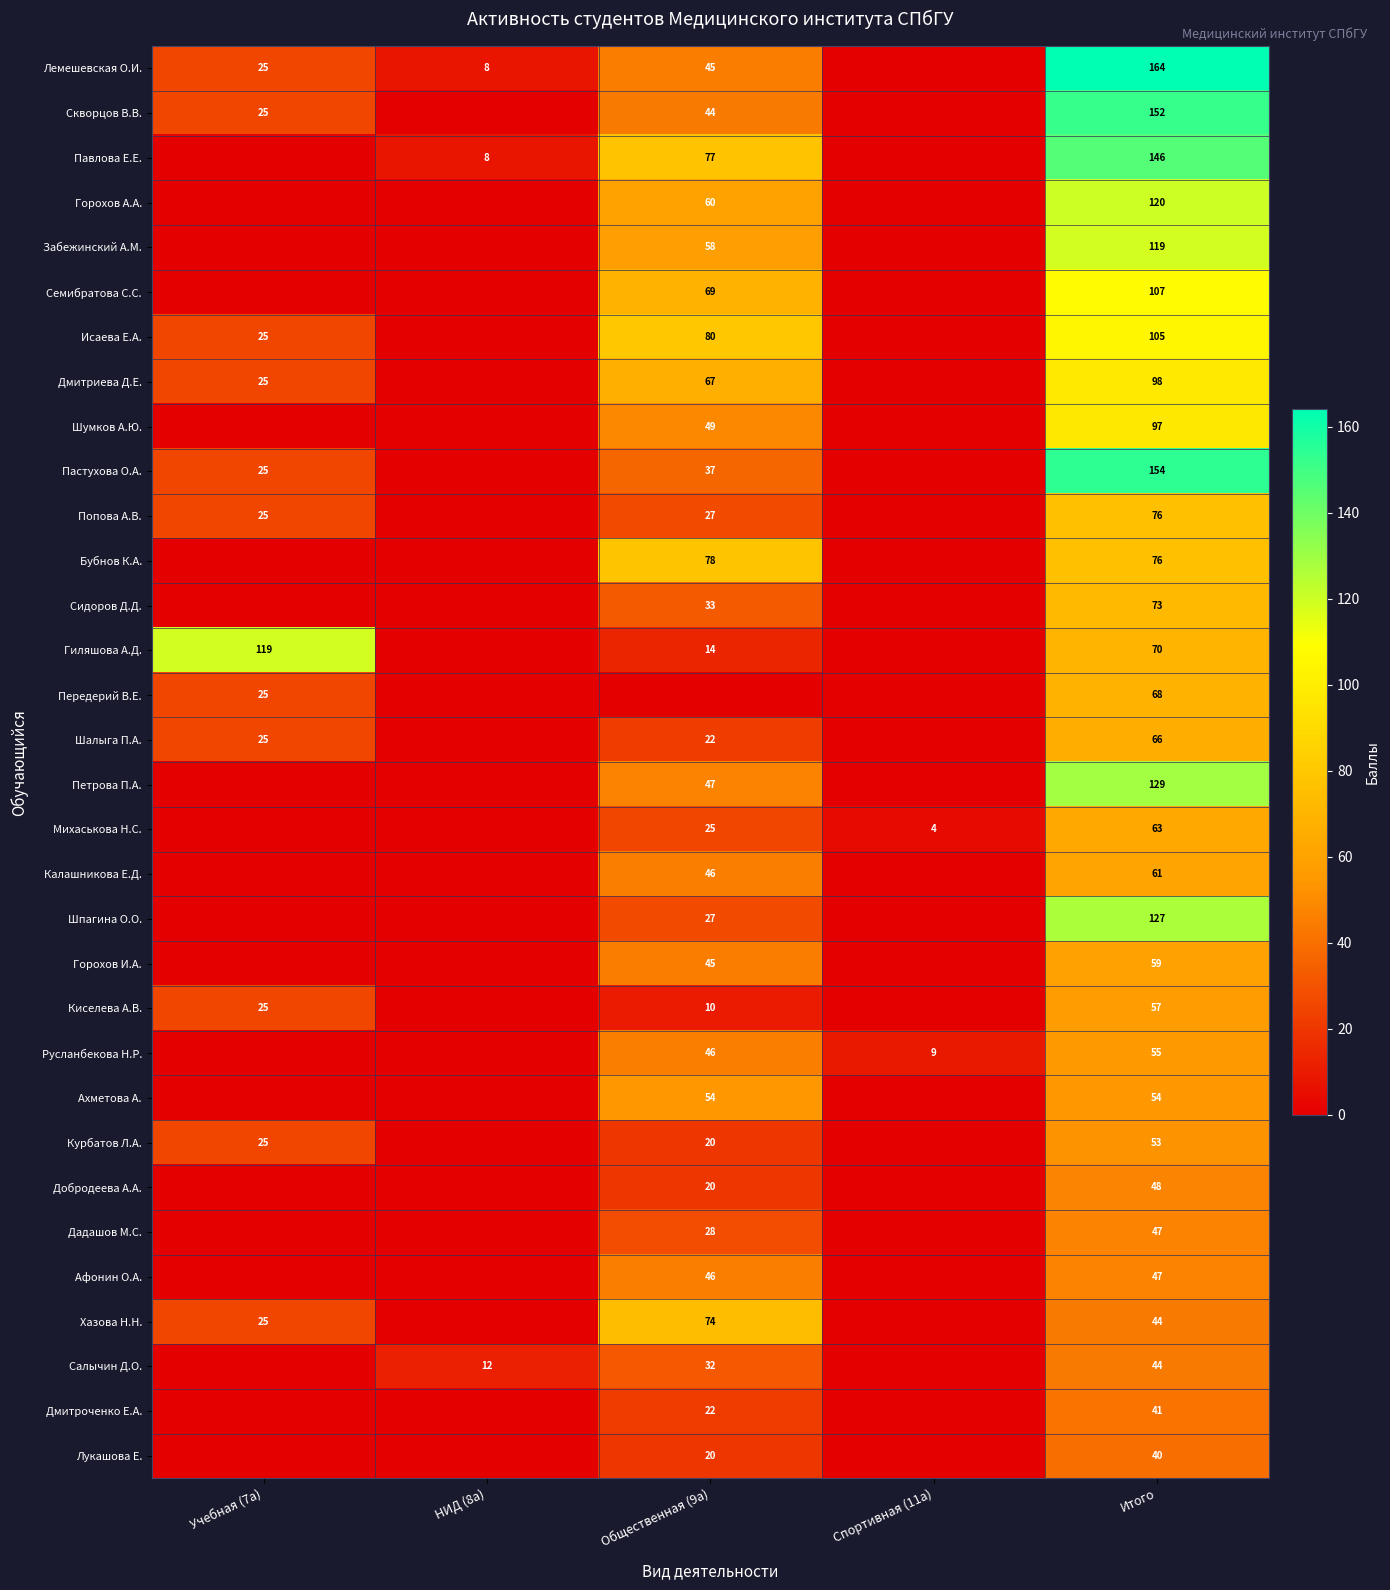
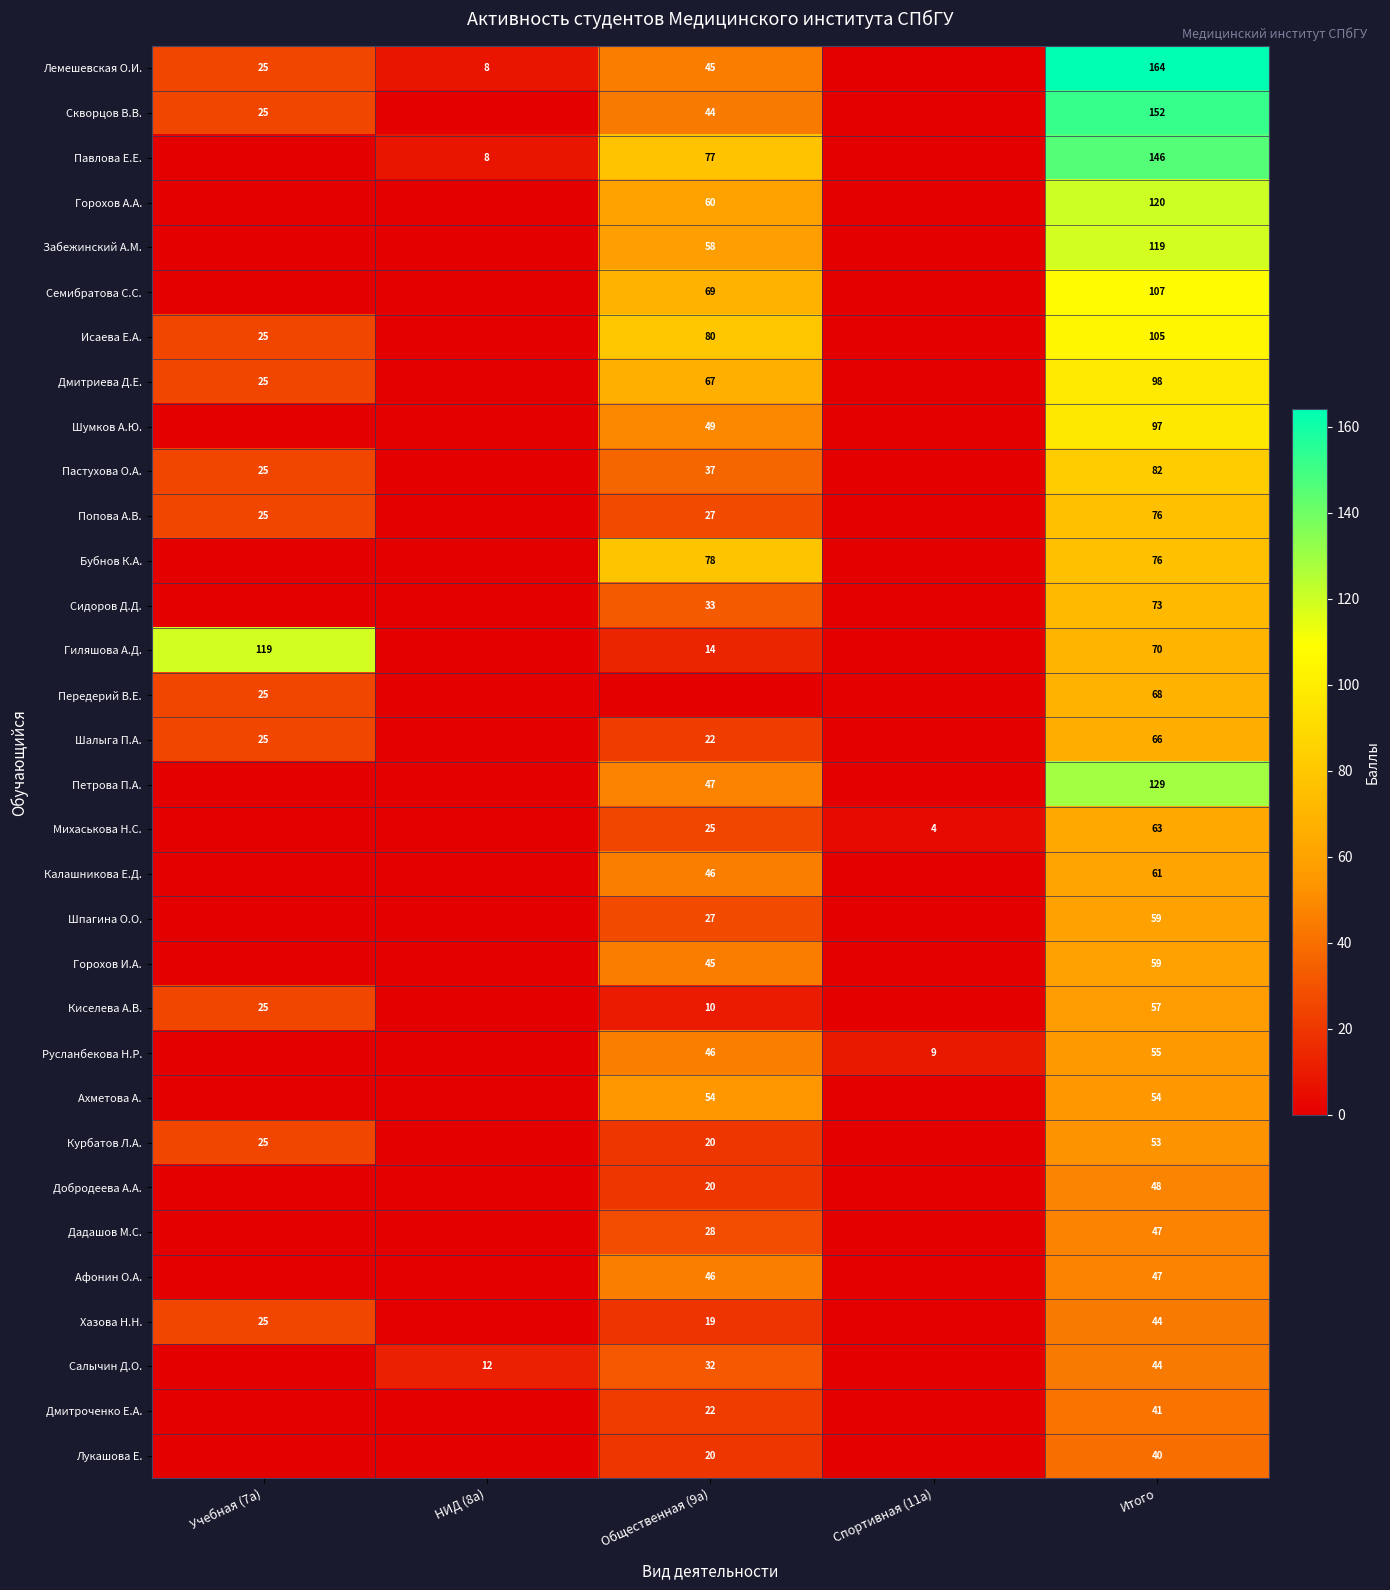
Пастухова О.А., Итого: 154 -> 82
Шпагина О.О., Итого: 127 -> 59
Хазова Н.Н., Общественная (9а): 74 -> 19
